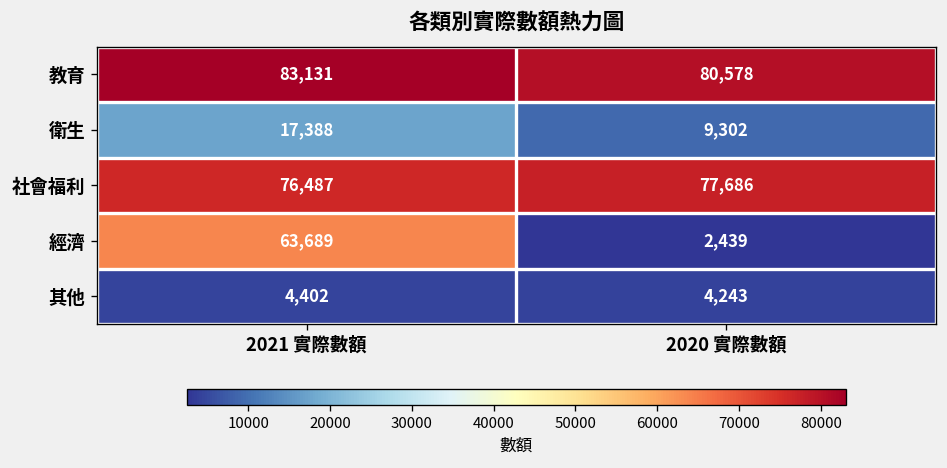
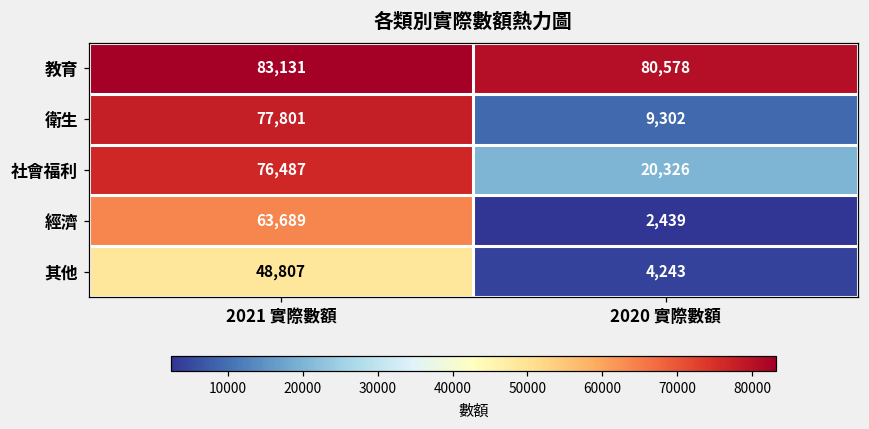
衛生, 2021 實際數額: 17,388 -> 77,801
社會福利, 2020 實際數額: 77,686 -> 20,326
其他, 2021 實際數額: 4,402 -> 48,807
